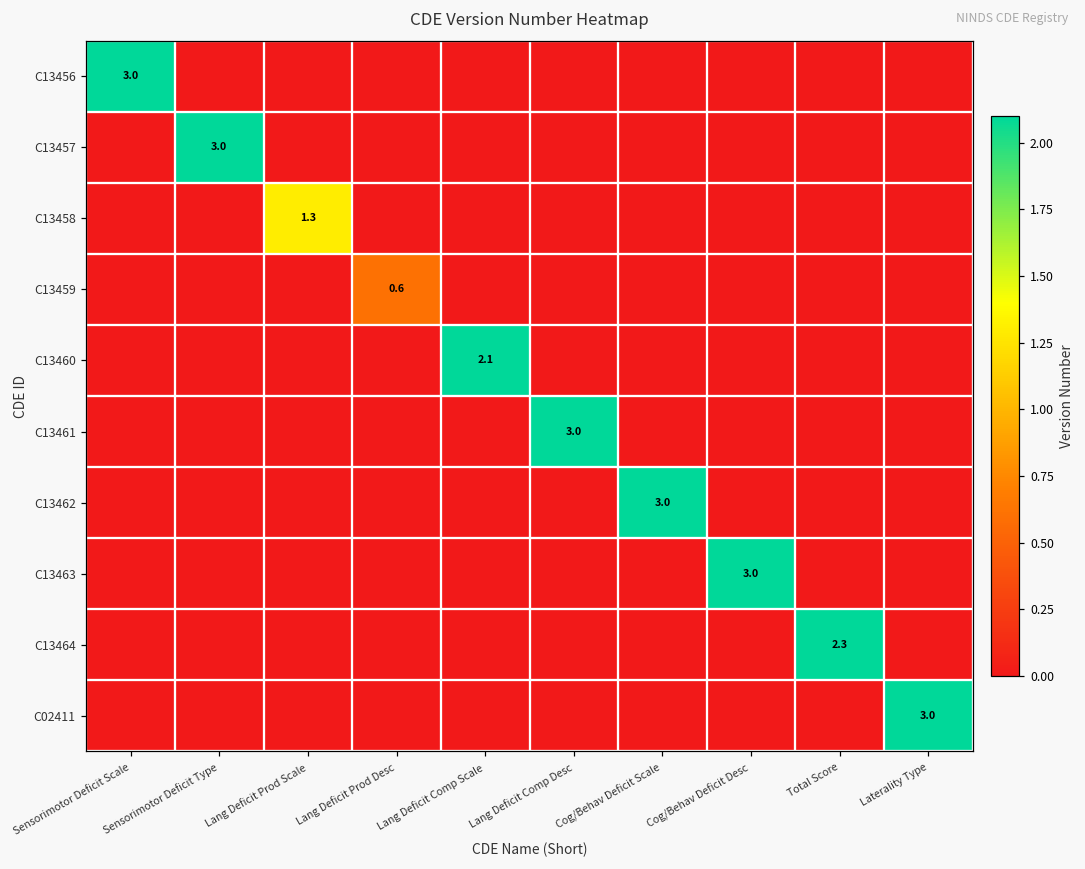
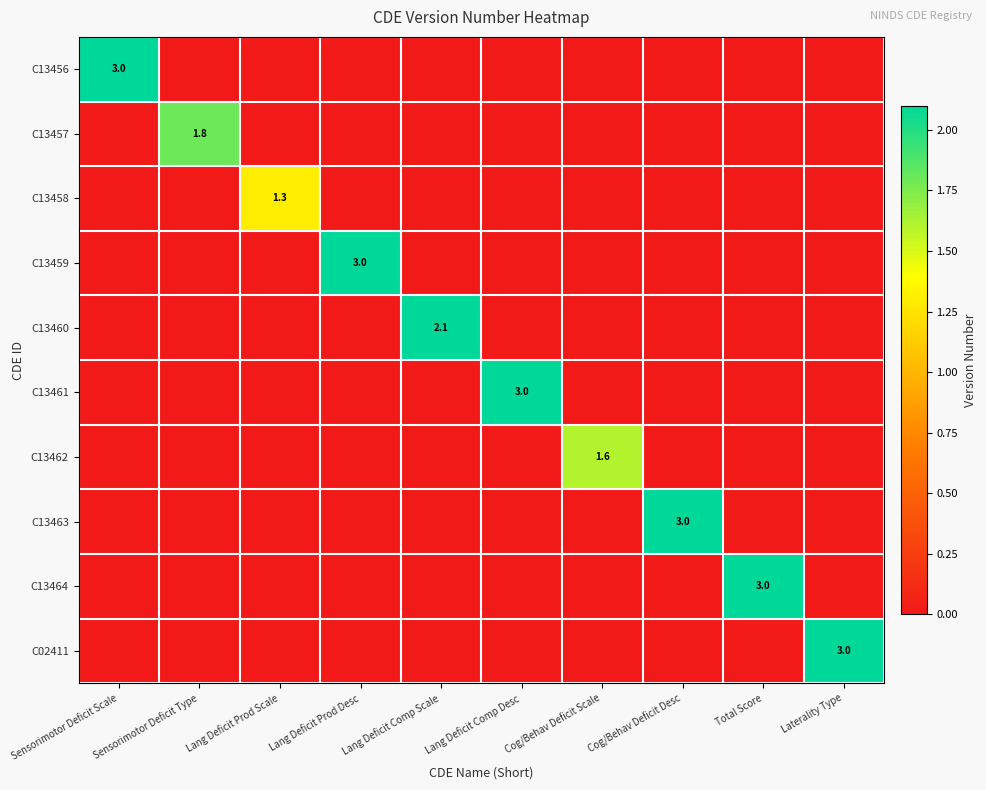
C13457, Sensorimotor Deficit Type: 3.0 -> 1.8
C13459, Lang Deficit Prod Desc: 0.6 -> 3.0
C13462, Cog/Behav Deficit Scale: 3.0 -> 1.6
C13464, Total Score: 2.3 -> 3.0
